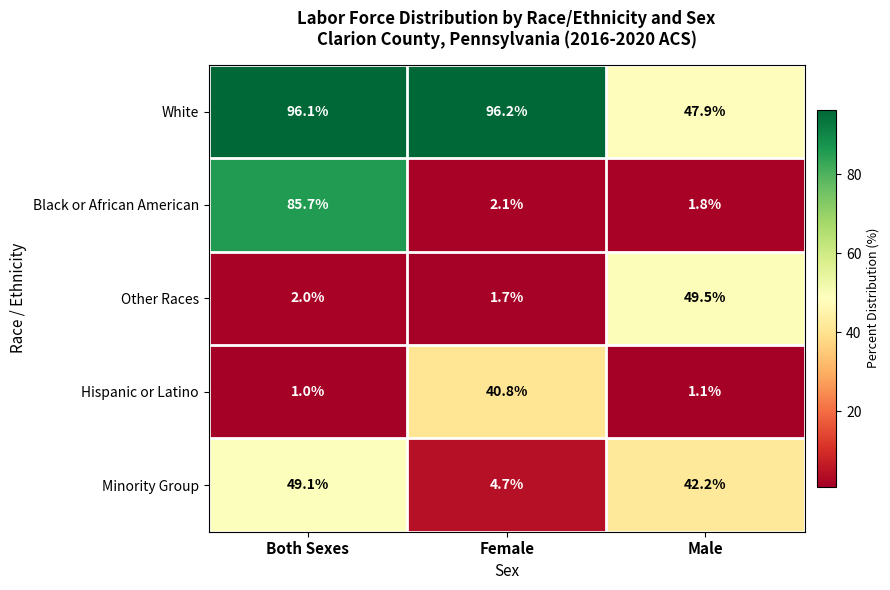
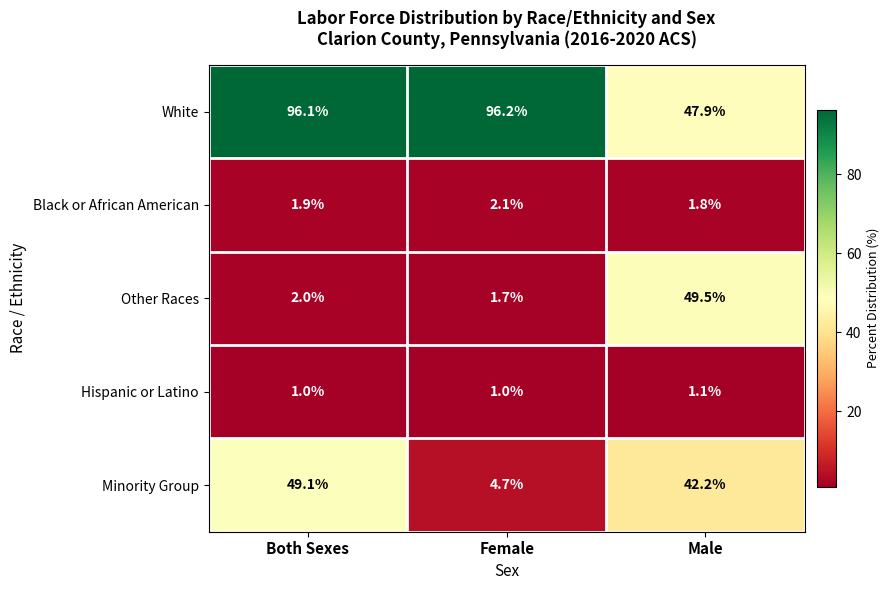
Black or African American, Both Sexes: 85.7% -> 1.9%
Hispanic or Latino, Female: 40.8% -> 1.0%
